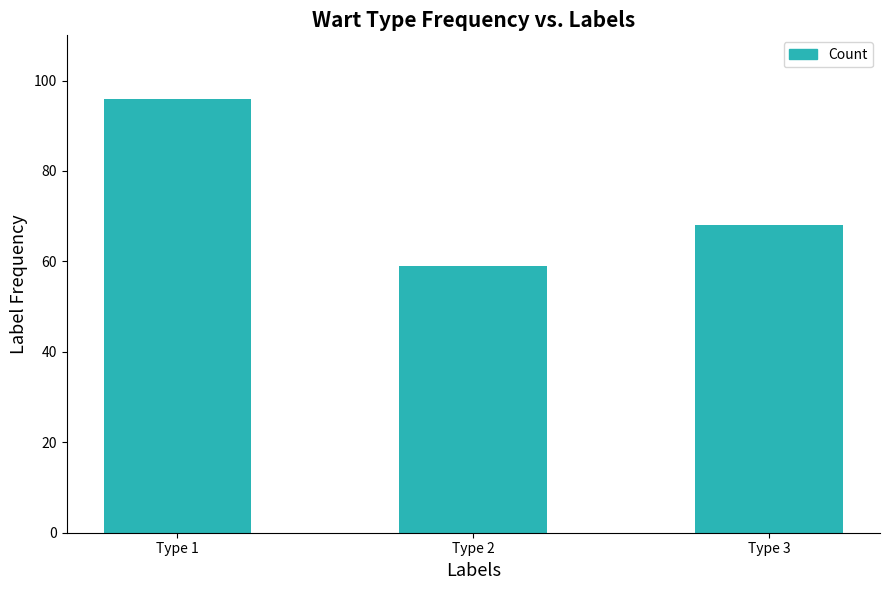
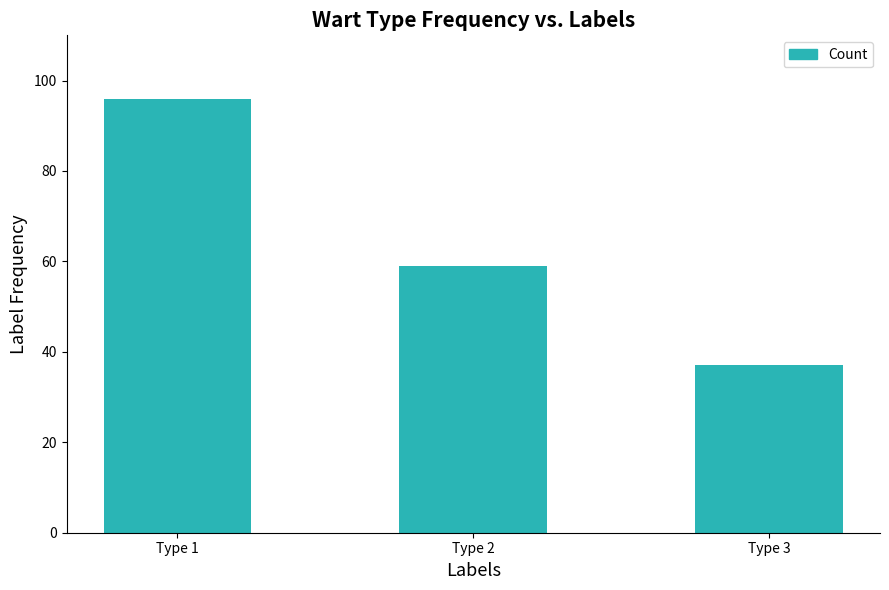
Type 3: 68 -> 37
